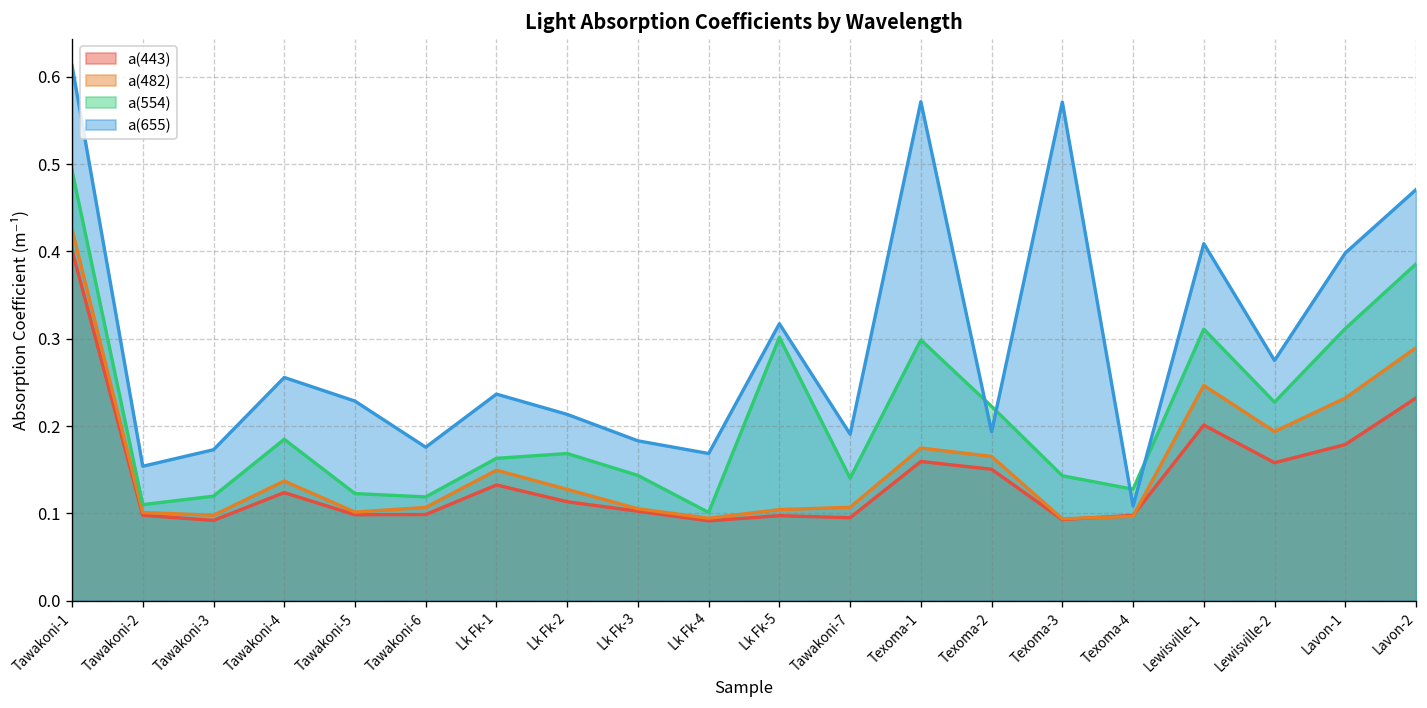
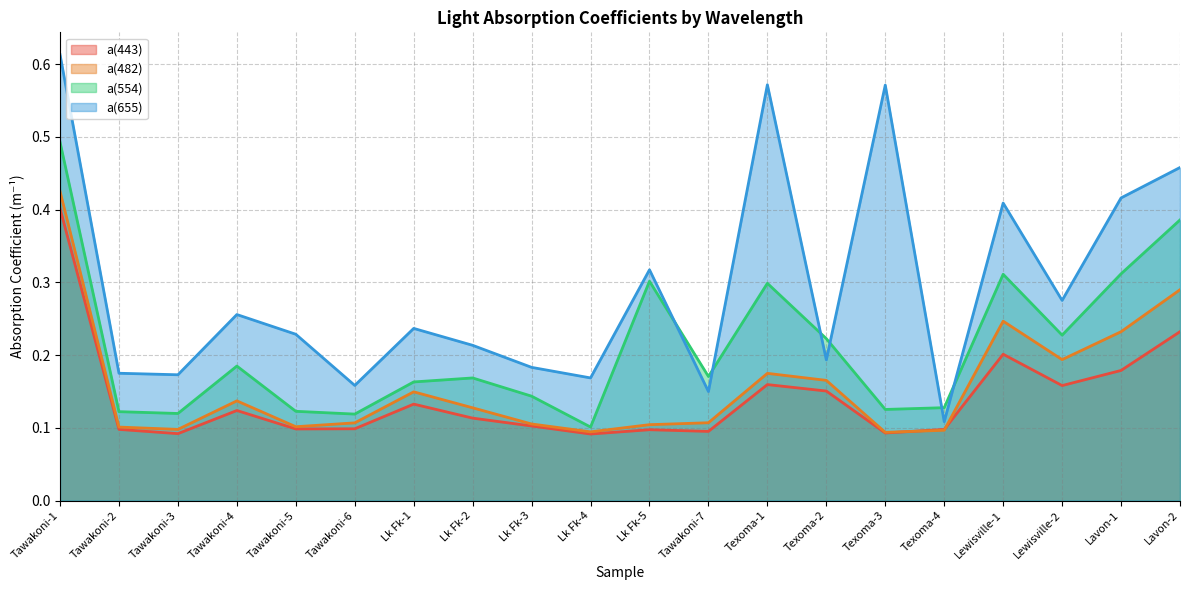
a(554), Tawakoni-2: 0.11 -> 0.12
a(655), Tawakoni-2: 0.15 -> 0.17
a(655), Tawakoni-6: 0.18 -> 0.16
a(554), Tawakoni-7: 0.14 -> 0.17
a(655), Tawakoni-7: 0.19 -> 0.15
a(554), Texoma-3: 0.14 -> 0.13
a(655), Lavon-1: 0.40 -> 0.42
a(655), Lavon-2: 0.47 -> 0.46
